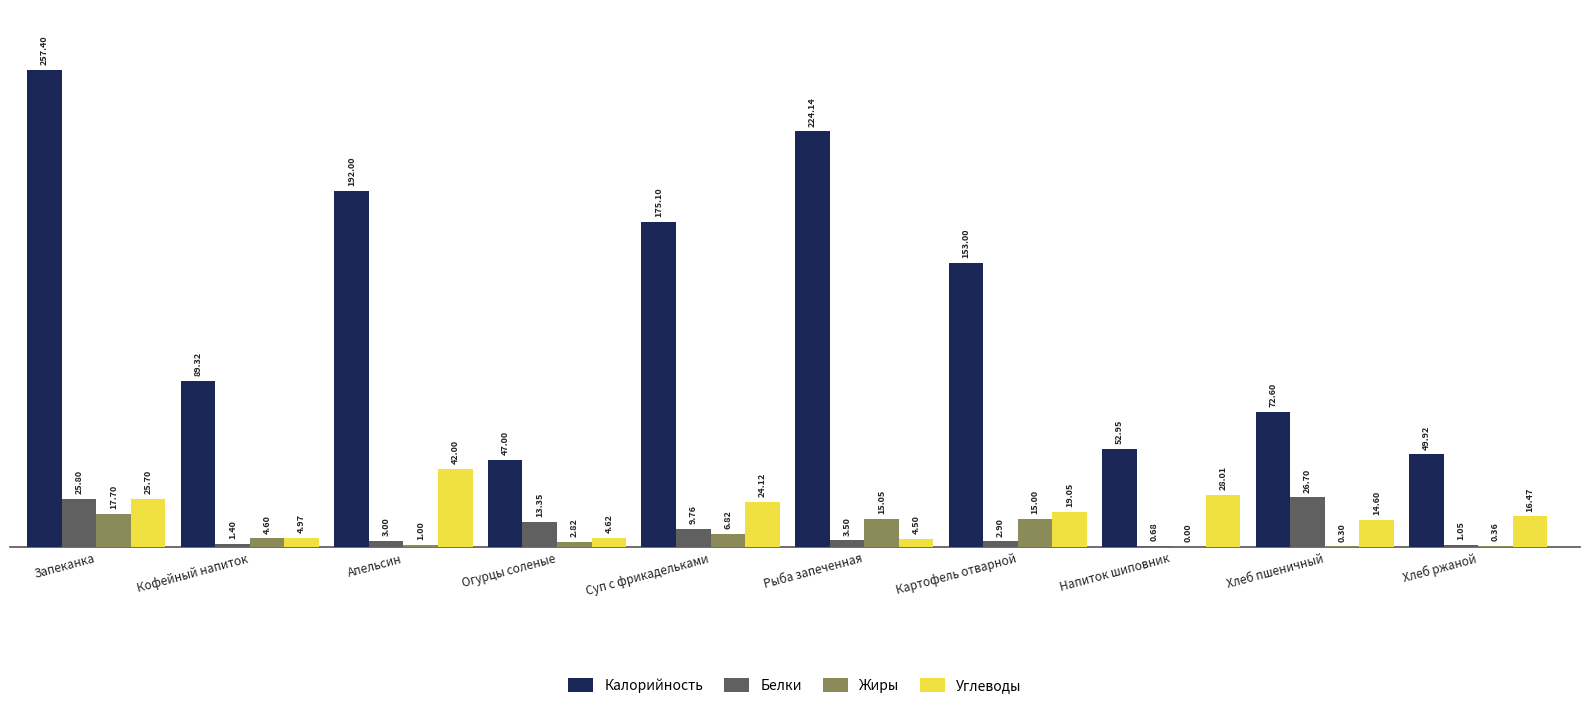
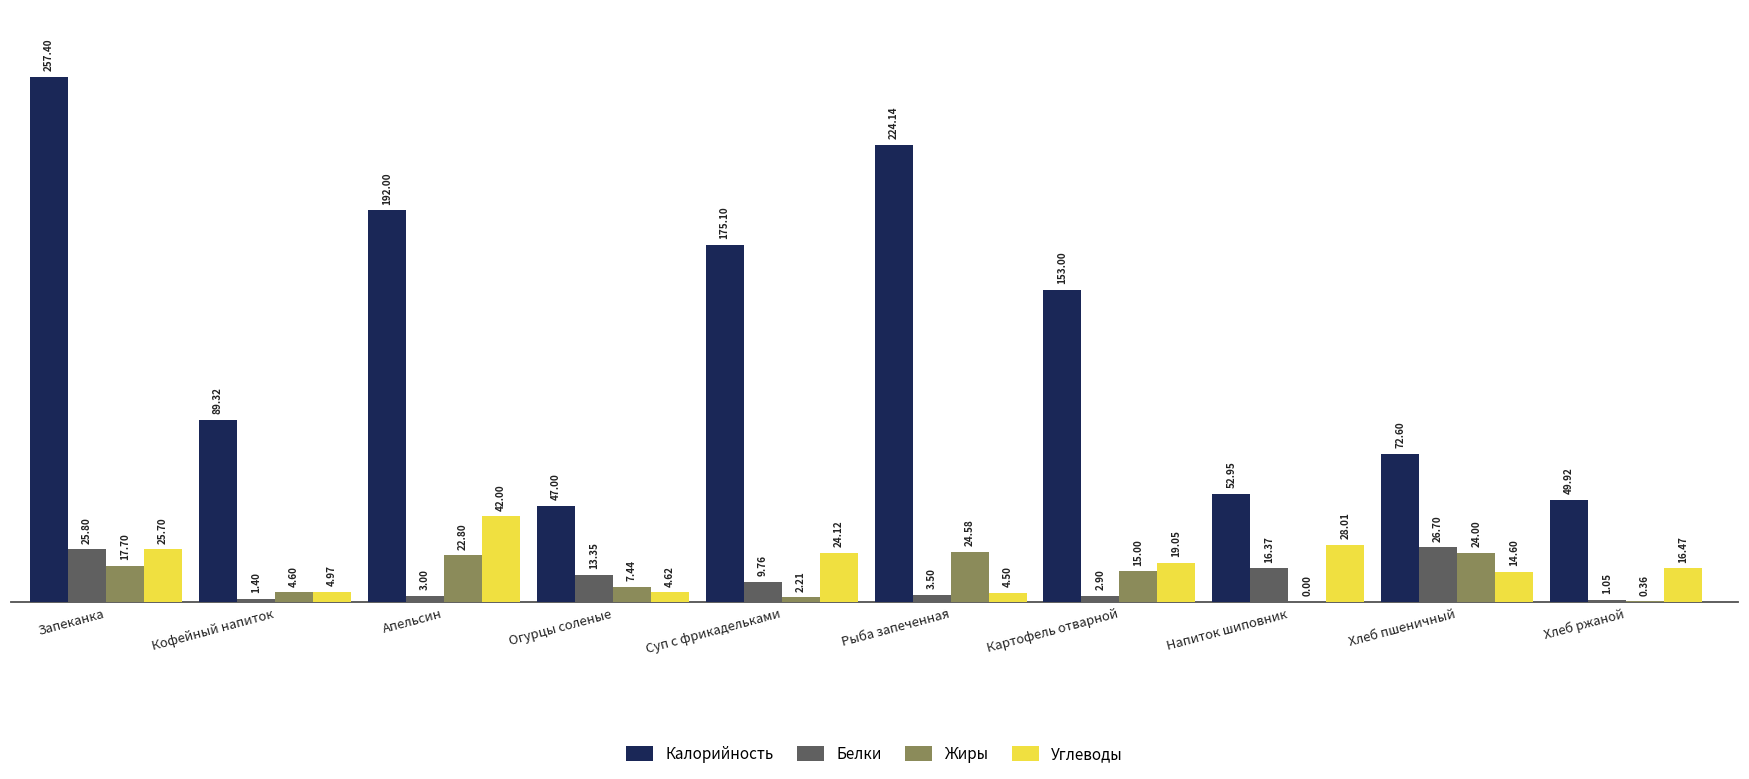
Жиры, Апельсин: 1.00 -> 22.80
Жиры, Огурцы соленые: 2.82 -> 7.44
Жиры, Суп с фрикадельками: 6.82 -> 2.21
Жиры, Рыба запеченная: 15.05 -> 24.58
Белки, Напиток шиповник: 0.68 -> 16.37
Жиры, Хлеб пшеничный: 0.30 -> 24.00
